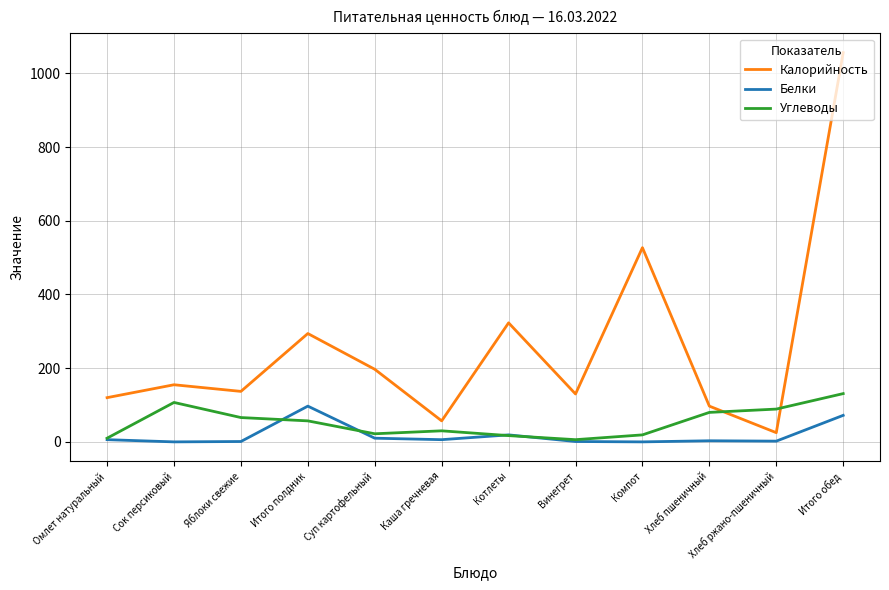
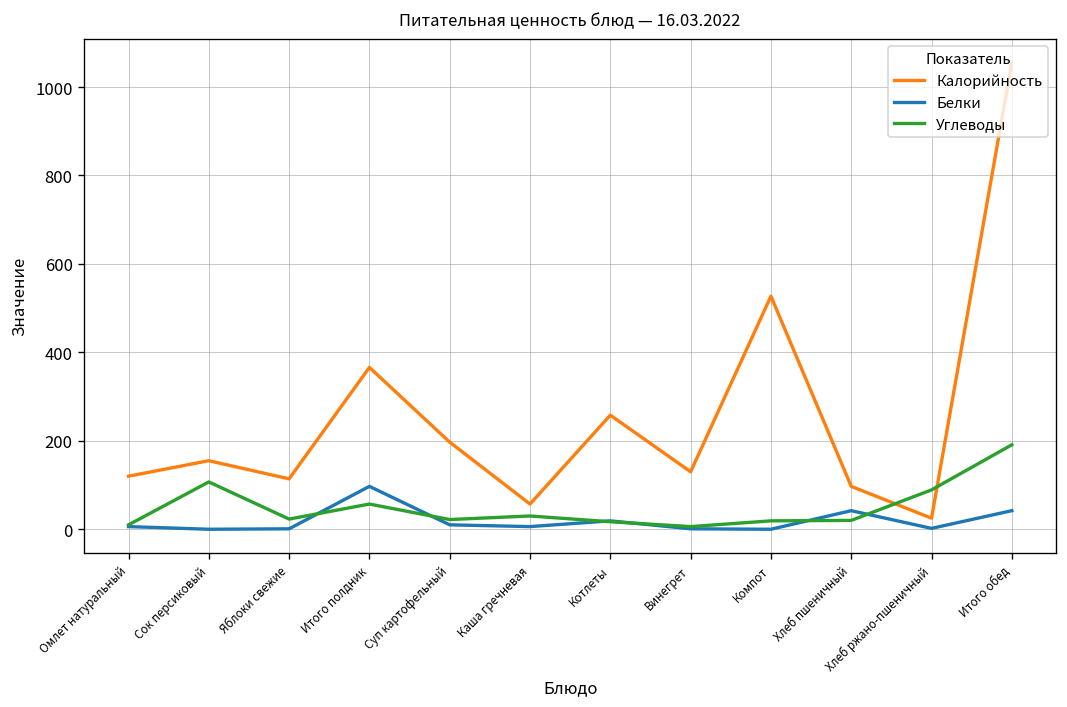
Калорийность, Яблоки свежие: 140 -> 110
Углеводы, Яблоки свежие: 70 -> 20
Калорийность, Итого полдник: 290 -> 370
Калорийность, Котлеты: 320 -> 260
Белки, Хлеб пшеничный: 0 -> 40
Углеводы, Хлеб пшеничный: 80 -> 20
Белки, Итого обед: 70 -> 40
Углеводы, Итого обед: 130 -> 190
